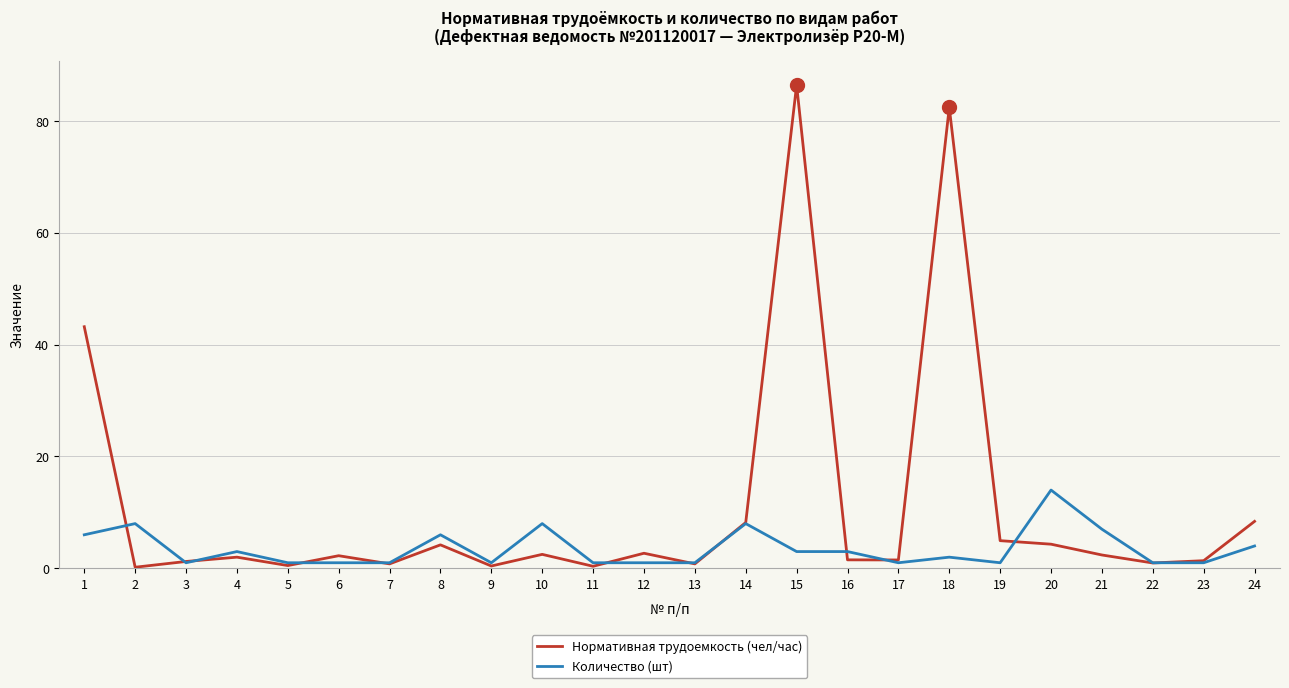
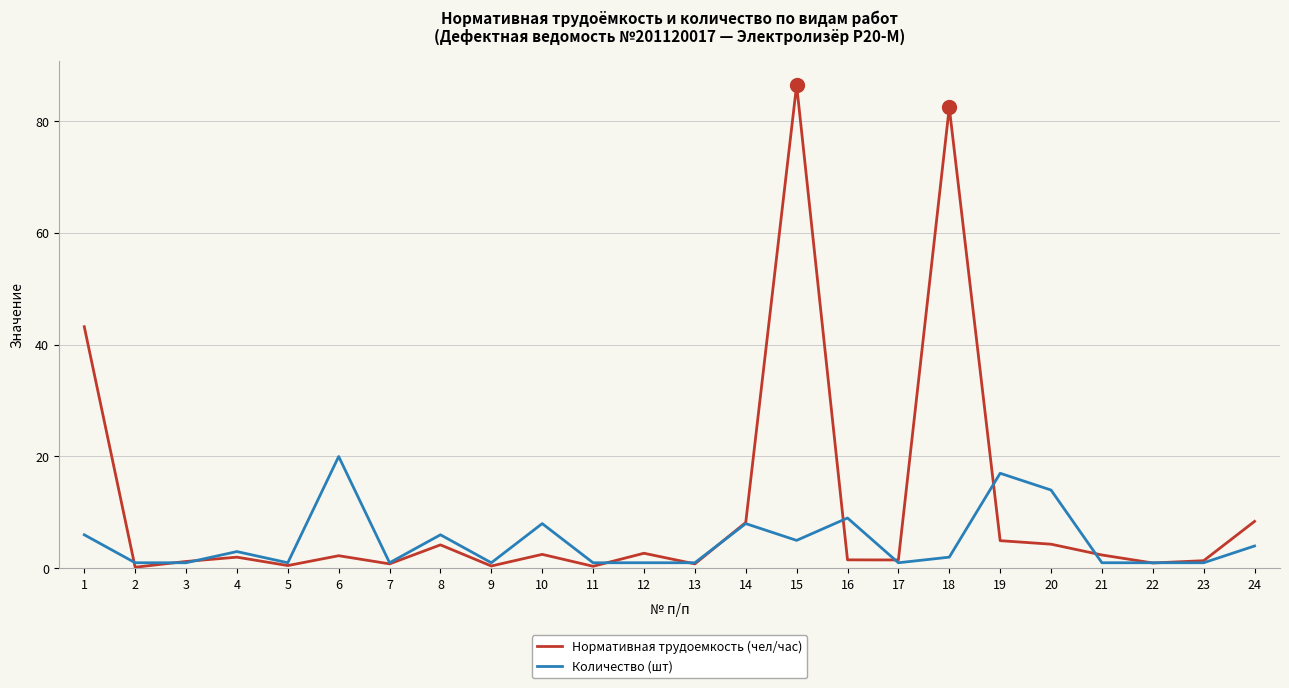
Количество (шт), 2: 8 -> 1
Количество (шт), 6: 1 -> 20
Количество (шт), 15: 3 -> 5
Количество (шт), 16: 3 -> 9
Количество (шт), 19: 1 -> 17
Количество (шт), 21: 7 -> 1
